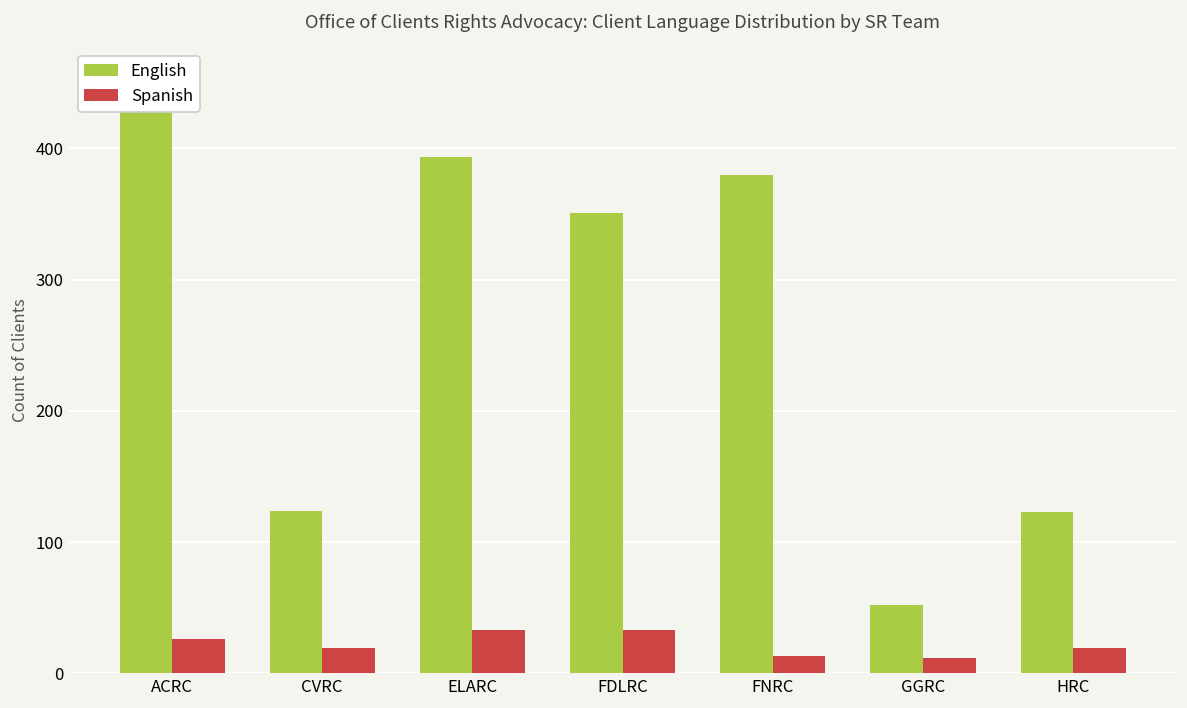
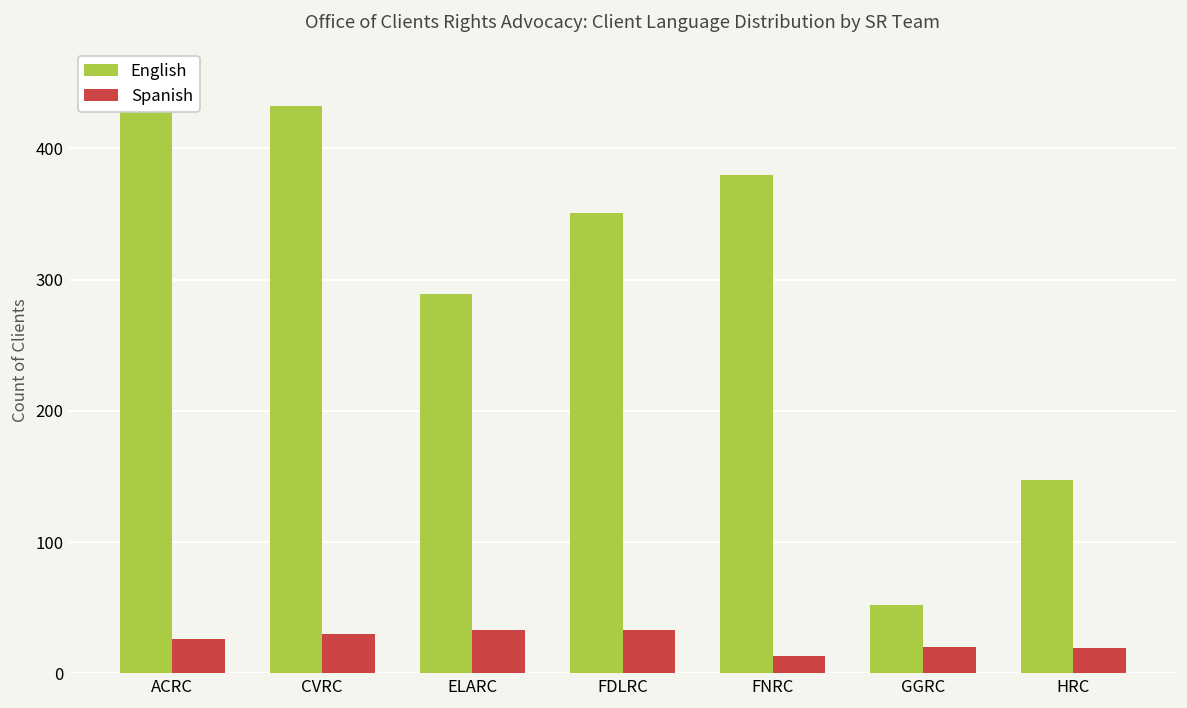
English, CVRC: 124 -> 432
Spanish, CVRC: 19 -> 30
English, ELARC: 393 -> 289
Spanish, GGRC: 12 -> 20
English, HRC: 123 -> 147
